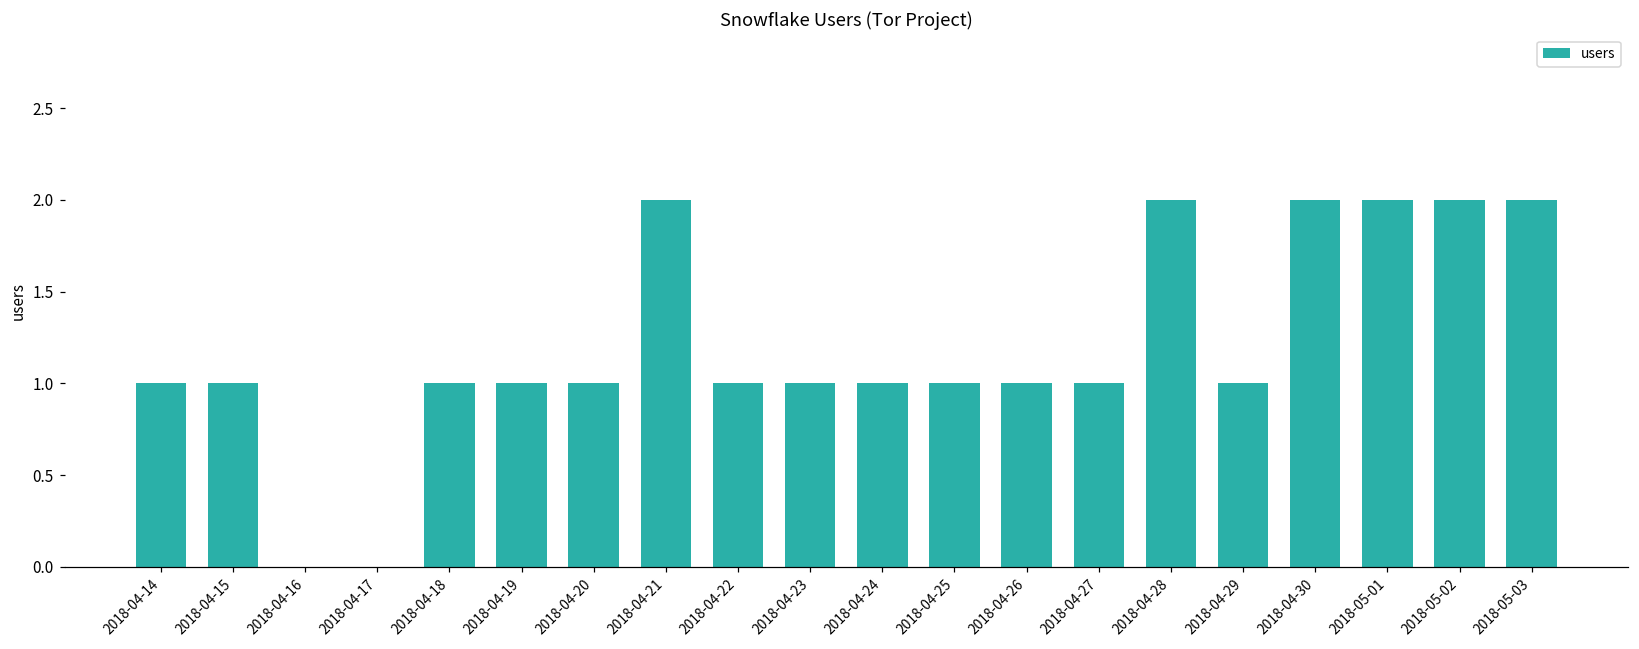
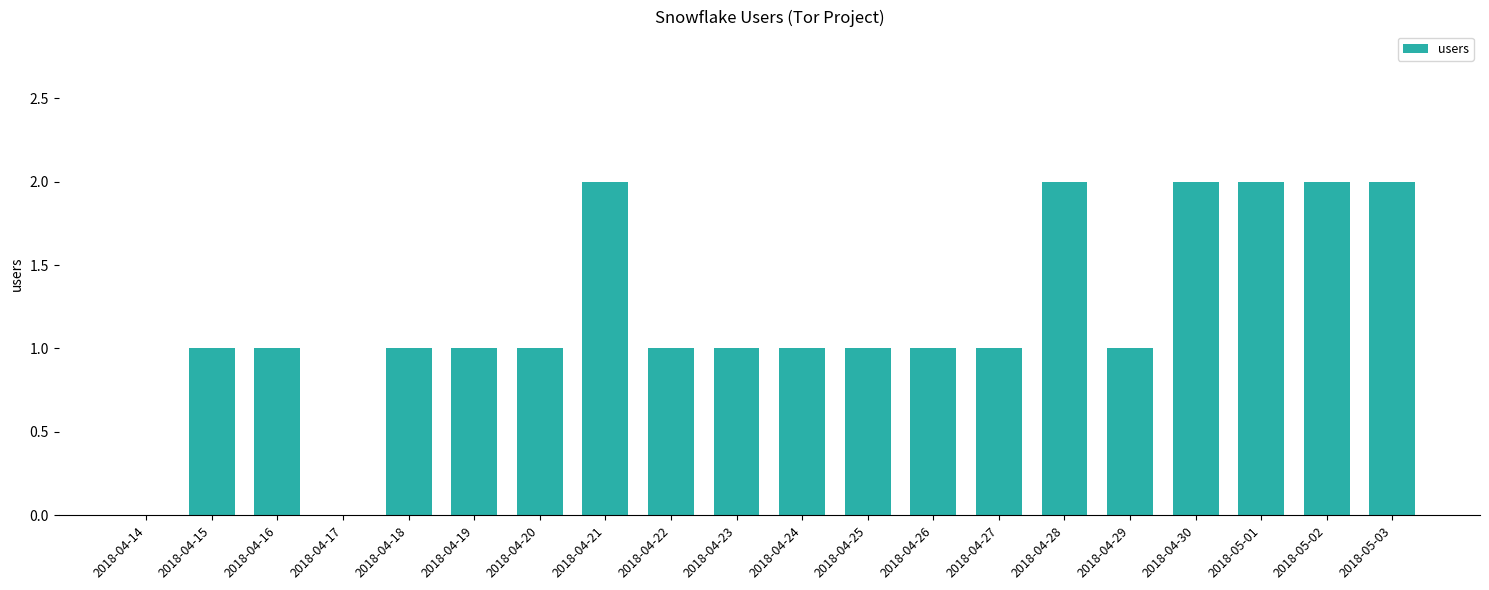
2018-04-14: 1 -> 0
2018-04-16: 0 -> 1
